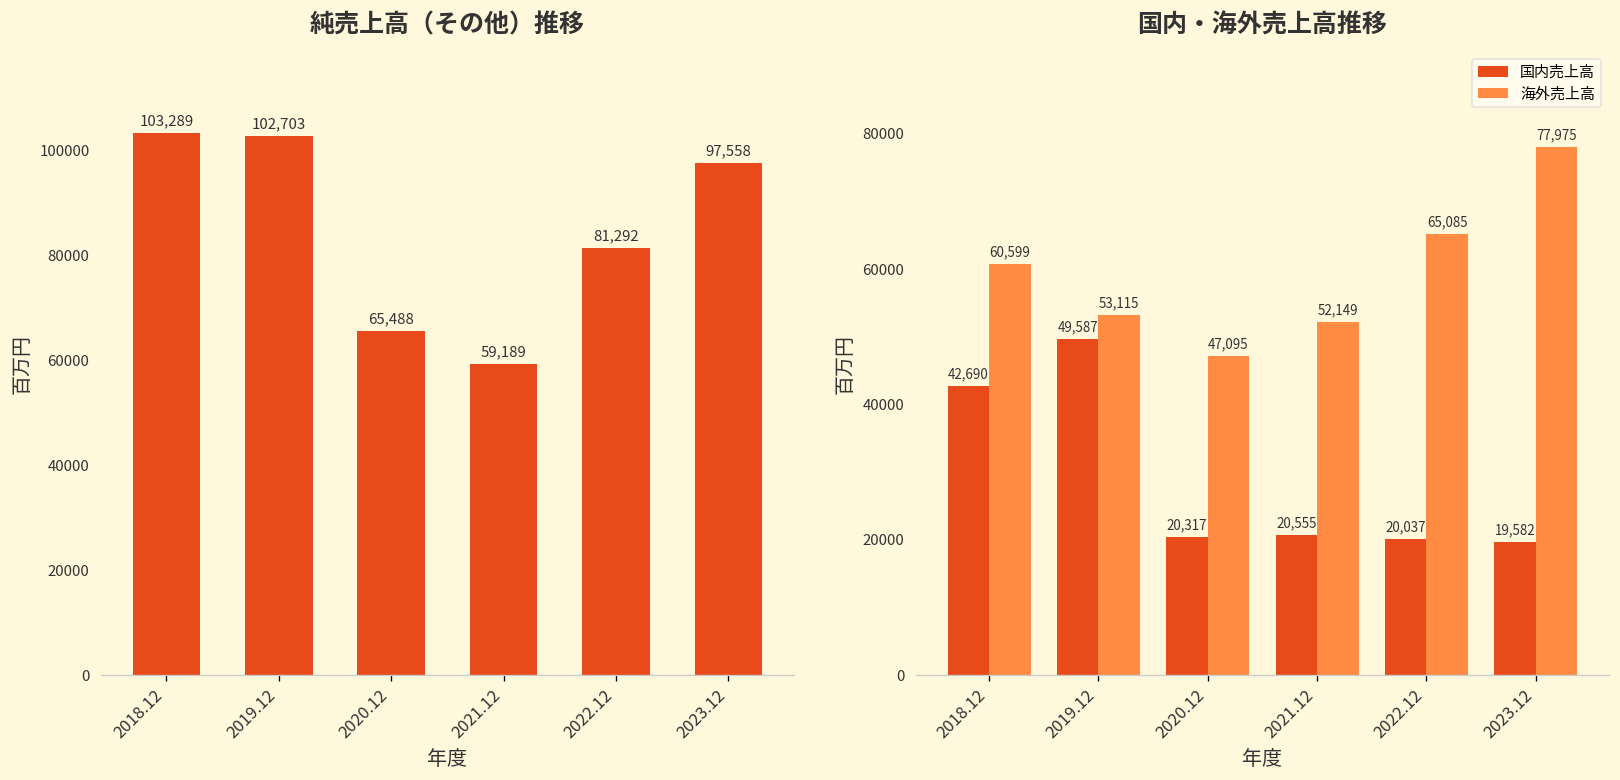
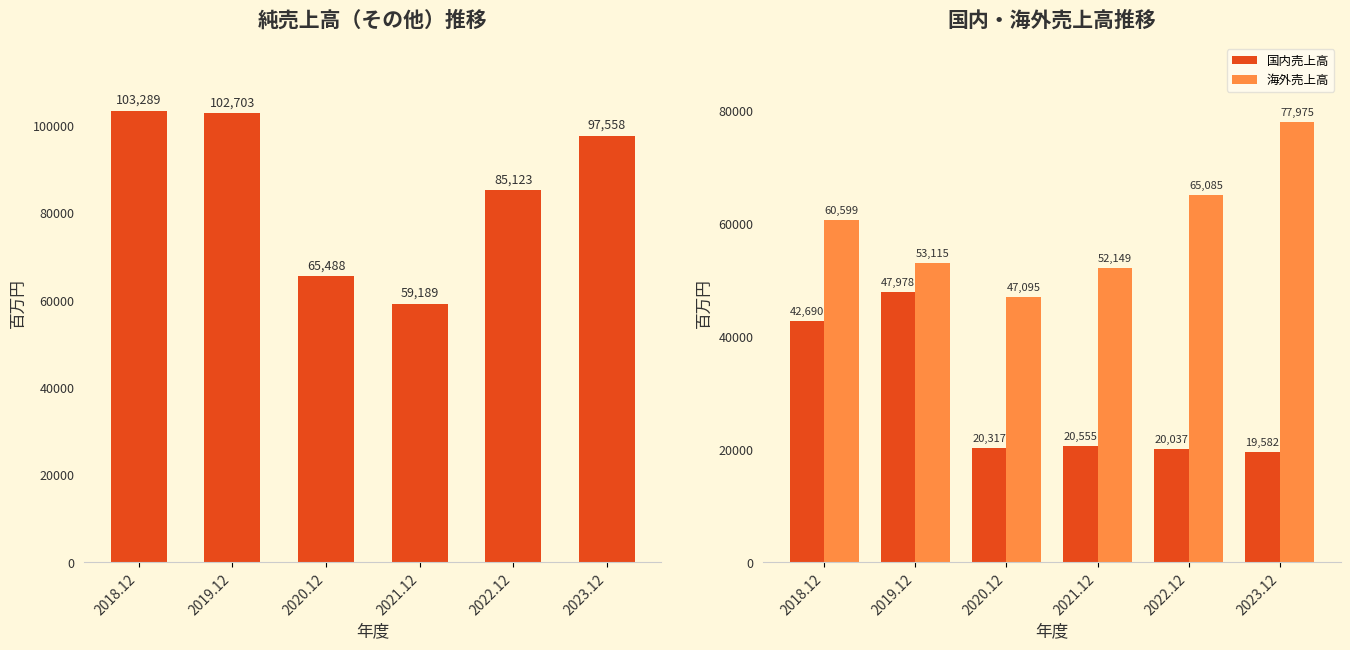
純売上高（その他）推移, 2022.12: 81,292 -> 85,123
国内・海外売上高推移, 国内売上高, 2019.12: 49,587 -> 47,978
